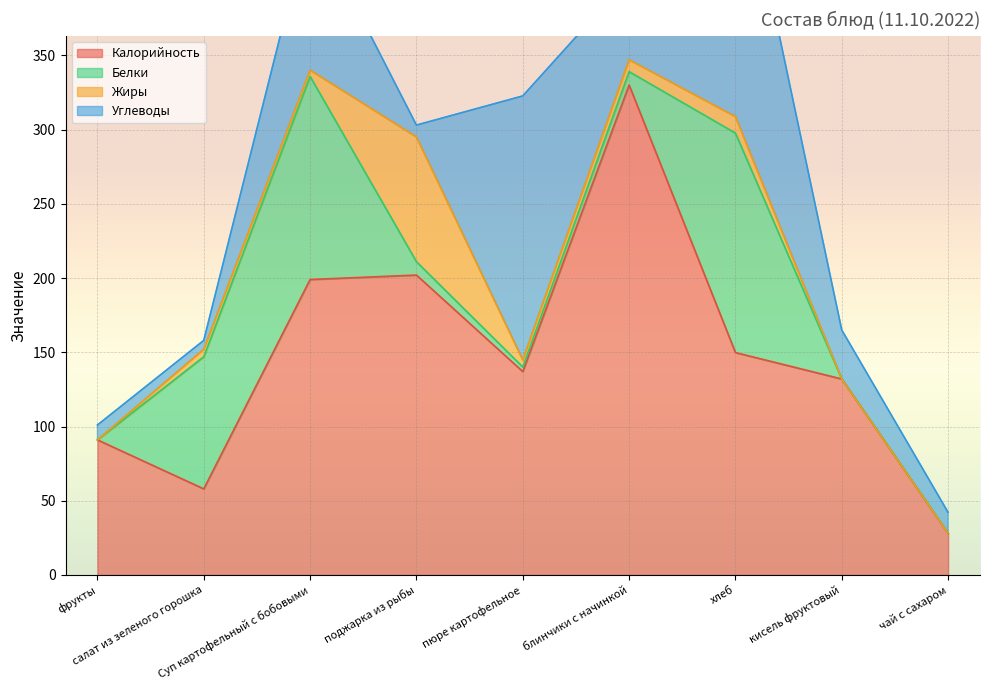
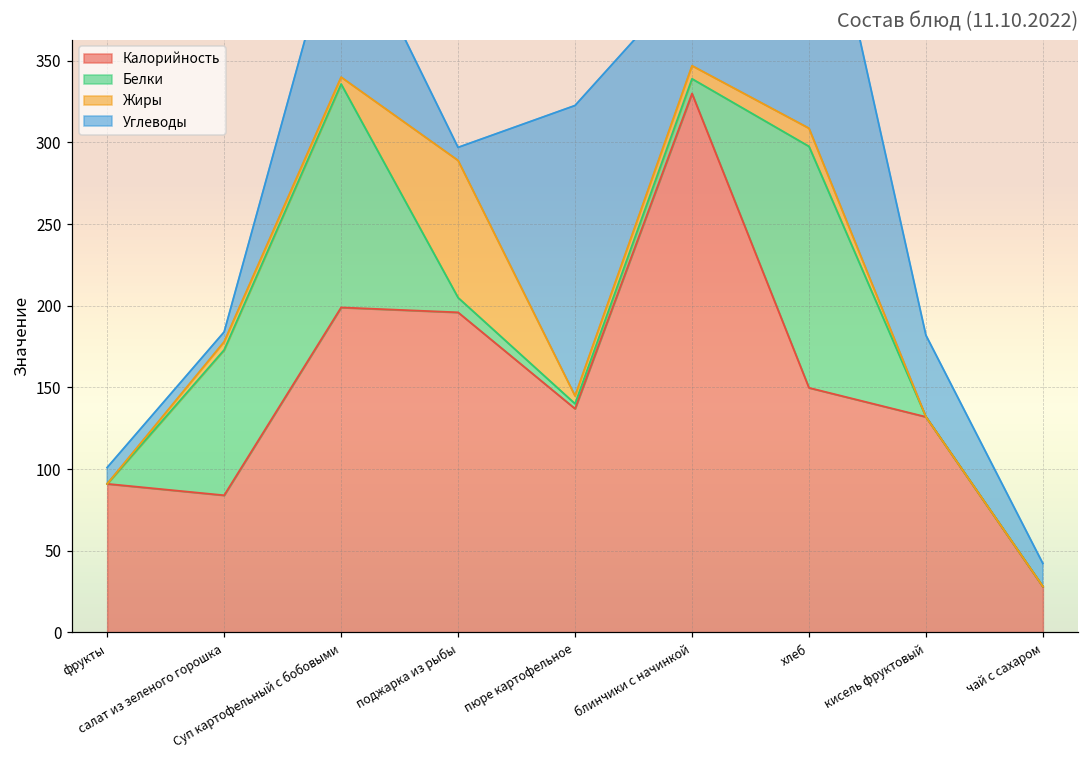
Калорийность, салат из зеленого горошка: 58 -> 84
Калорийность, поджарка из рыбы: 202 -> 196
Углеводы, кисель фруктовый: 33 -> 50
